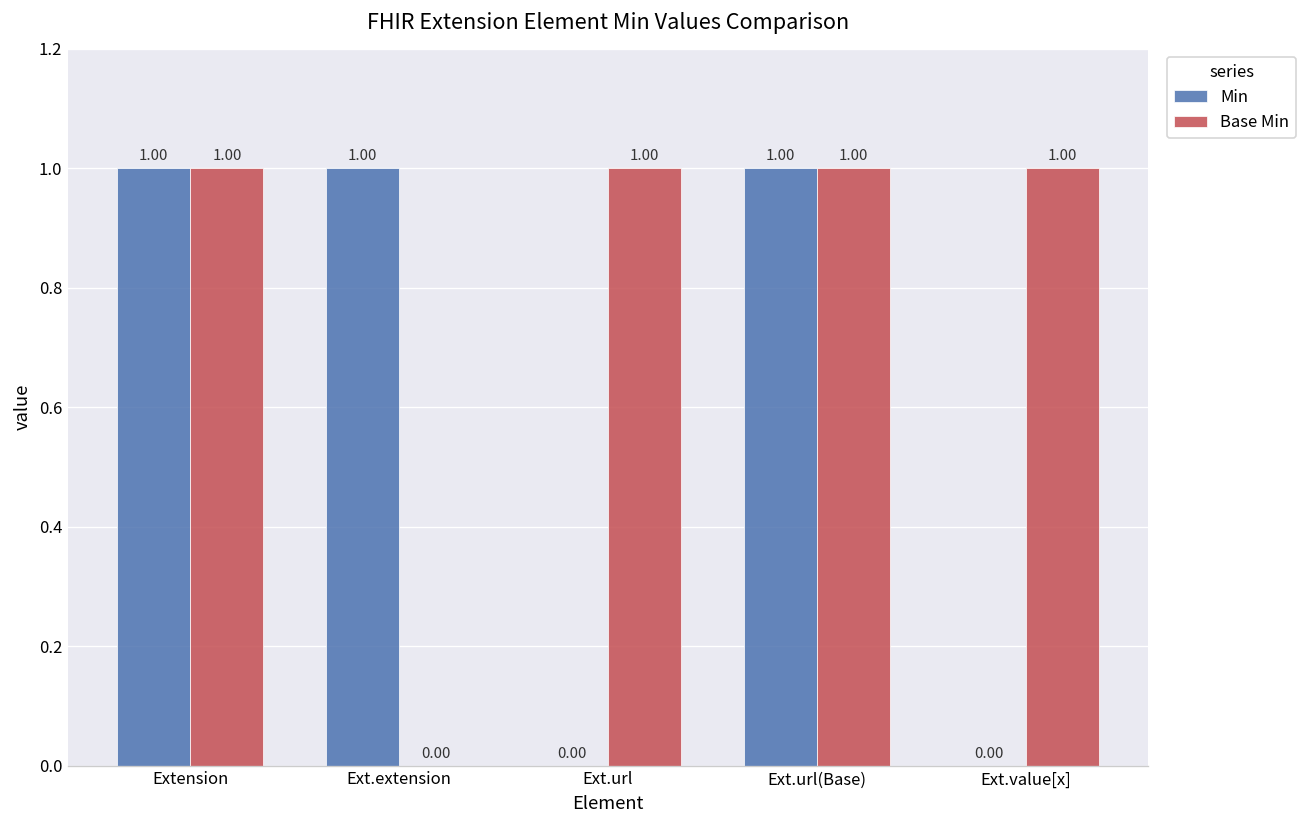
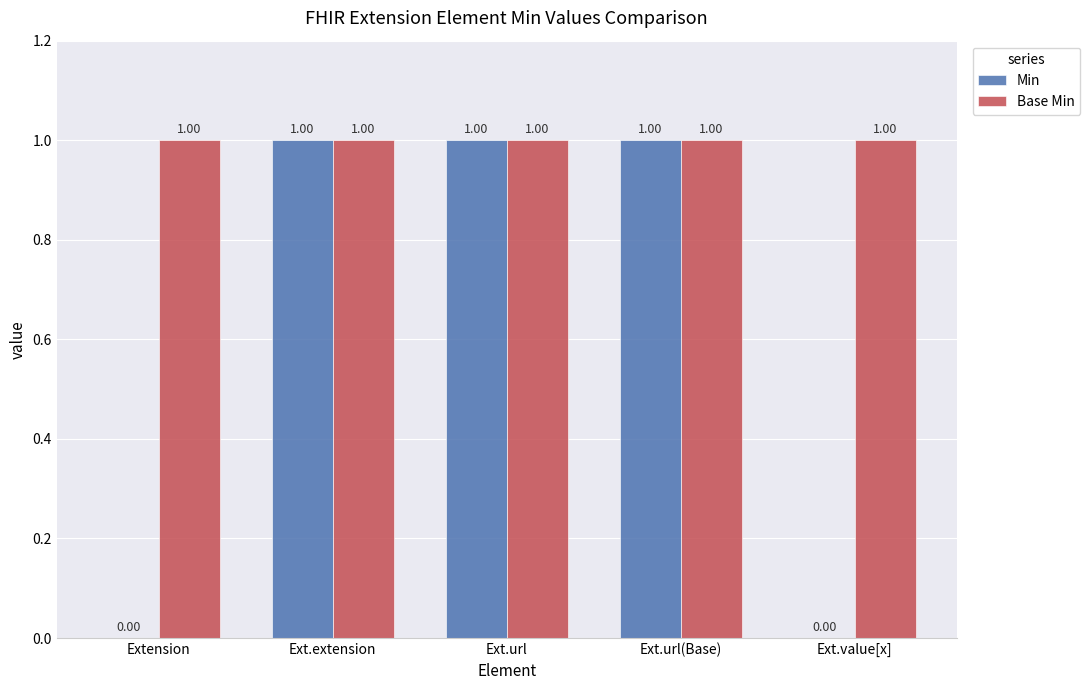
Min, Extension: 1.00 -> 0.00
Base Min, Ext.extension: 0.00 -> 1.00
Min, Ext.url: 0.00 -> 1.00
